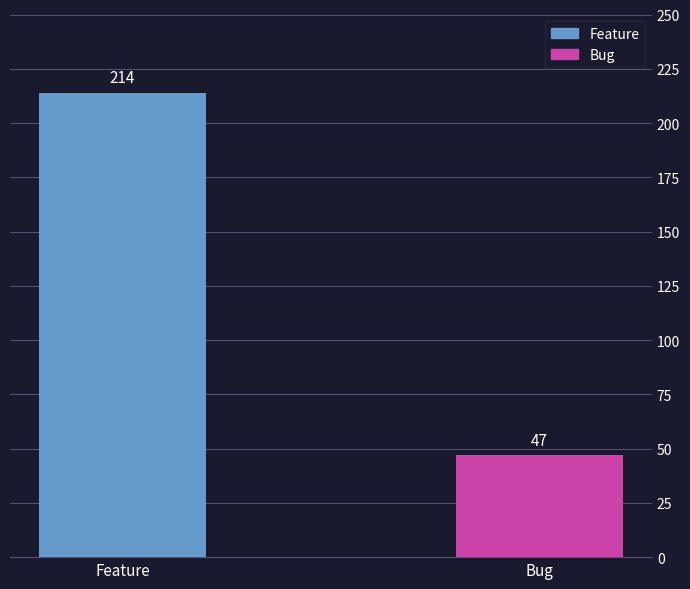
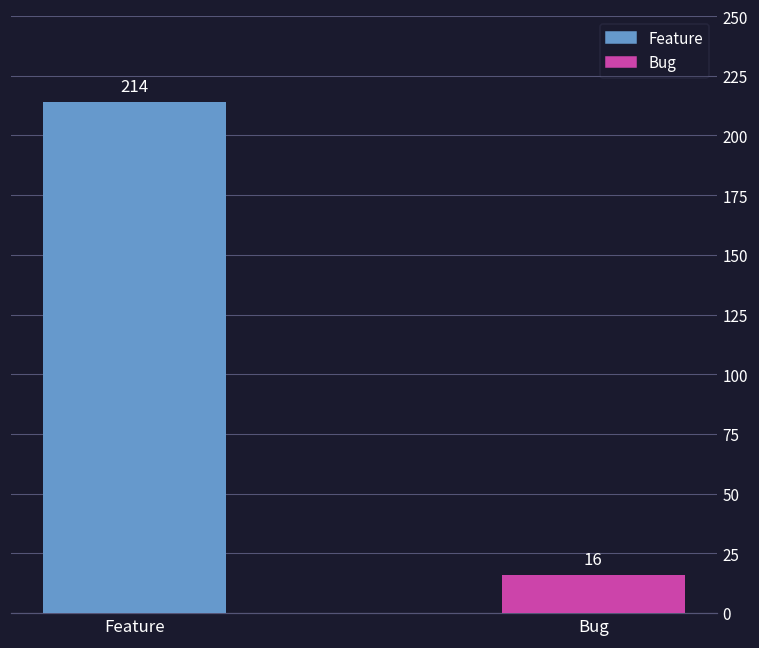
Bug: 47 -> 16
